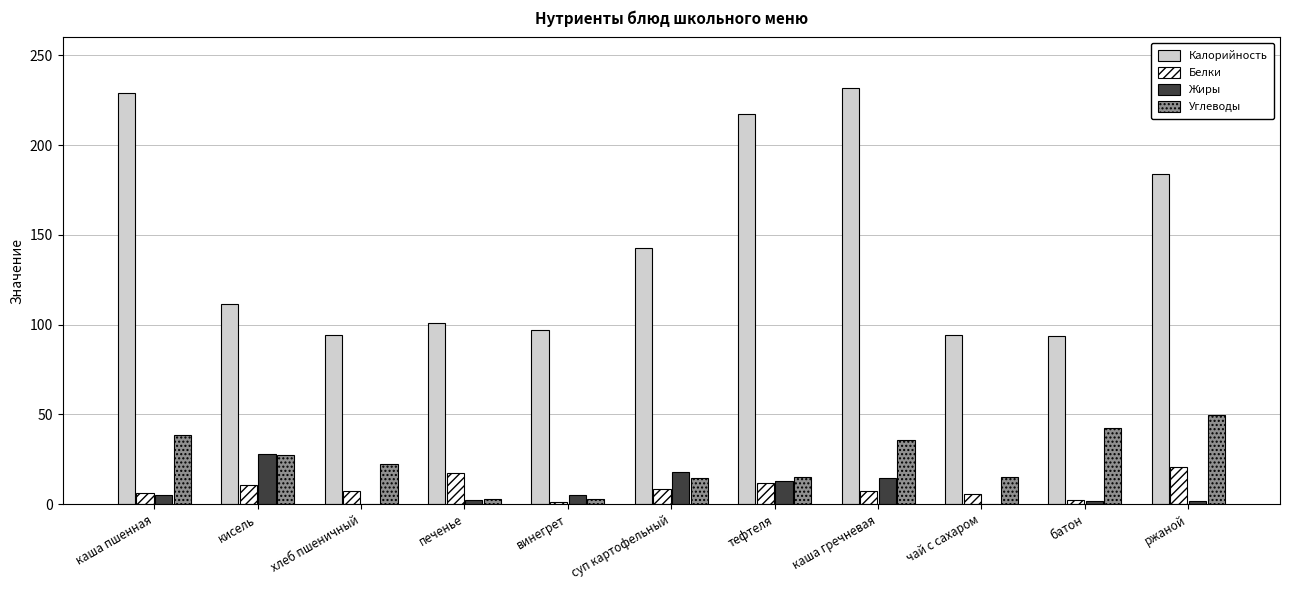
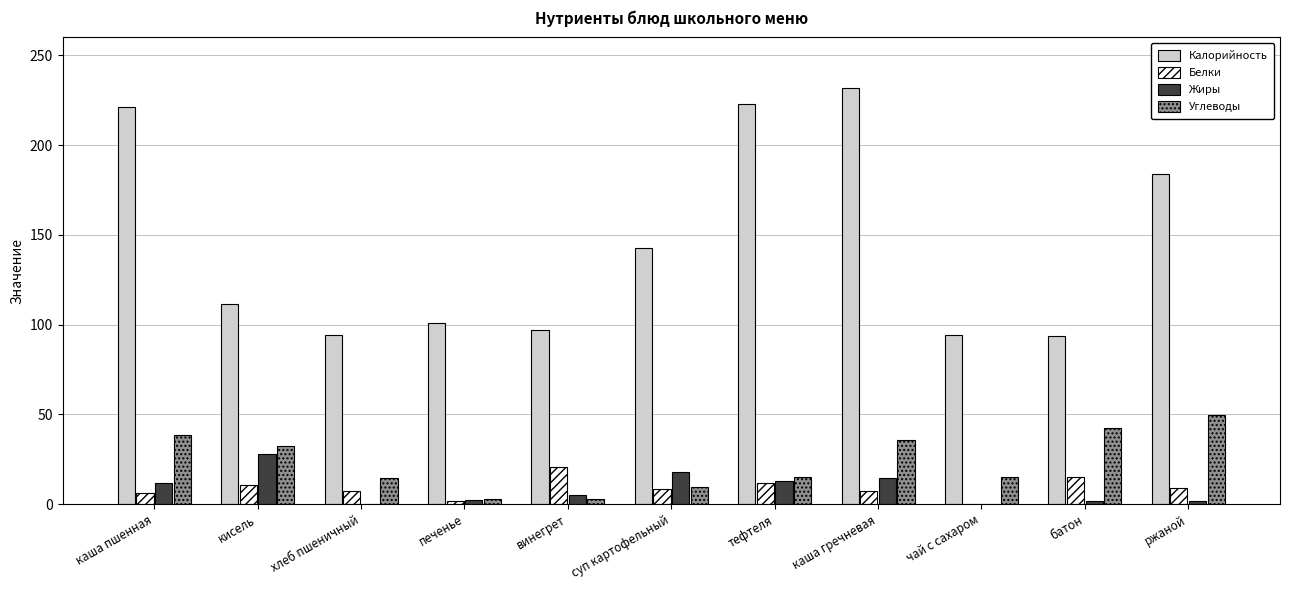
Калорийность, каша пшенная: 229 -> 221
Жиры, каша пшенная: 5 -> 12
Углеводы, кисель: 28 -> 33
Углеводы, хлеб пшеничный: 22 -> 15
Белки, печенье: 17 -> 2
Белки, винегрет: 1 -> 21
Углеводы, суп картофельный: 14 -> 9
Калорийность, тефтеля: 217 -> 223
Белки, чай с сахаром: 5 -> 0
Белки, батон: 2 -> 15
Белки, ржаной: 21 -> 9
